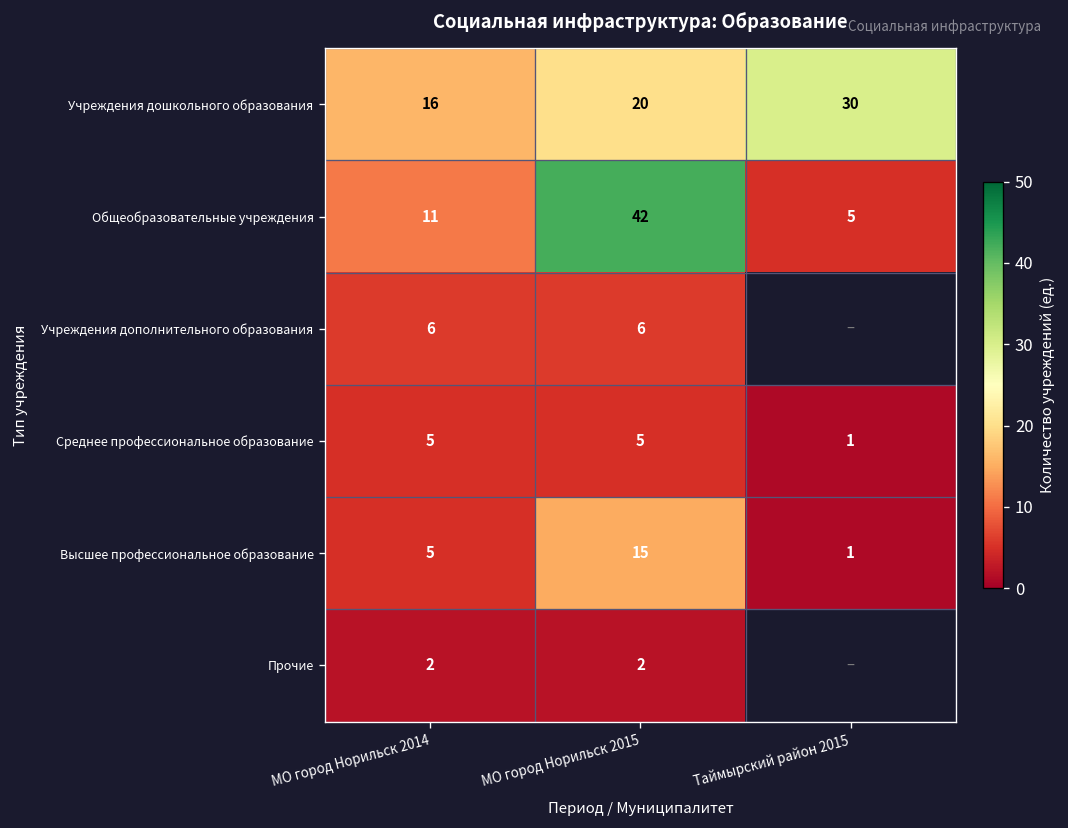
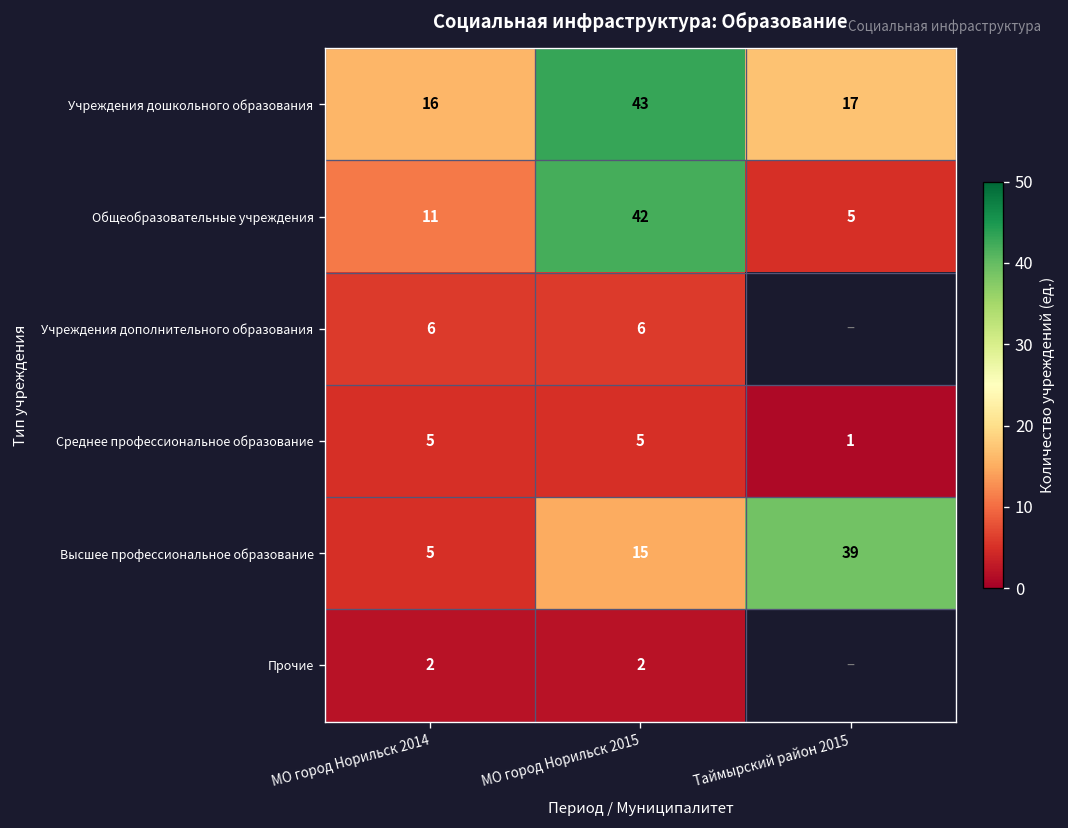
Учреждения дошкольного образования, МО город Норильск 2015: 20 -> 43
Учреждения дошкольного образования, Таймырский район 2015: 30 -> 17
Высшее профессиональное образование, Таймырский район 2015: 1 -> 39
